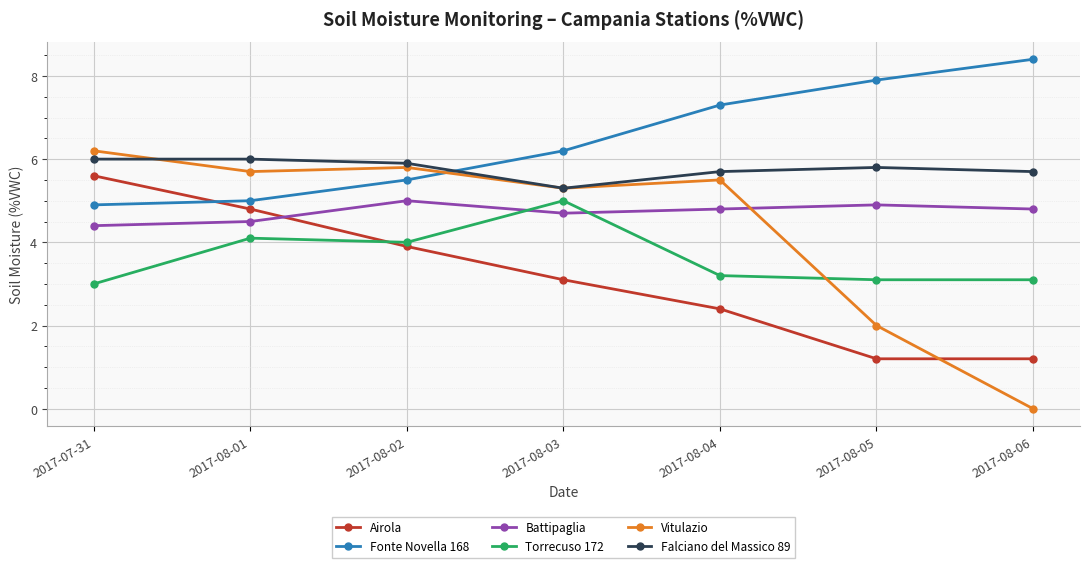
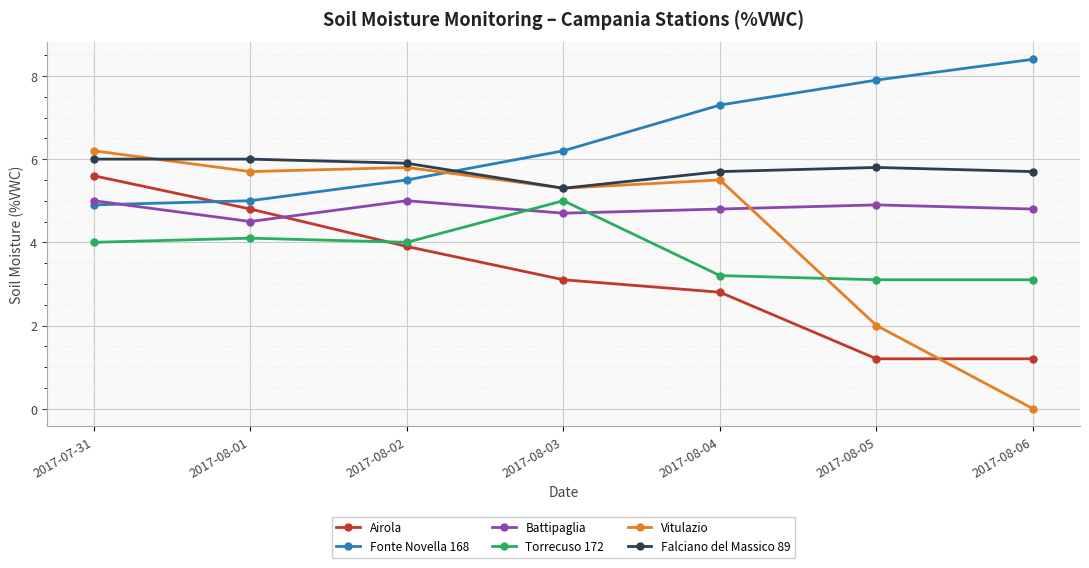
Battipaglia, 2017-07-31: 4.4 -> 5.0
Torrecuso 172, 2017-07-31: 3 -> 4
Airola, 2017-08-04: 2.4 -> 2.8
